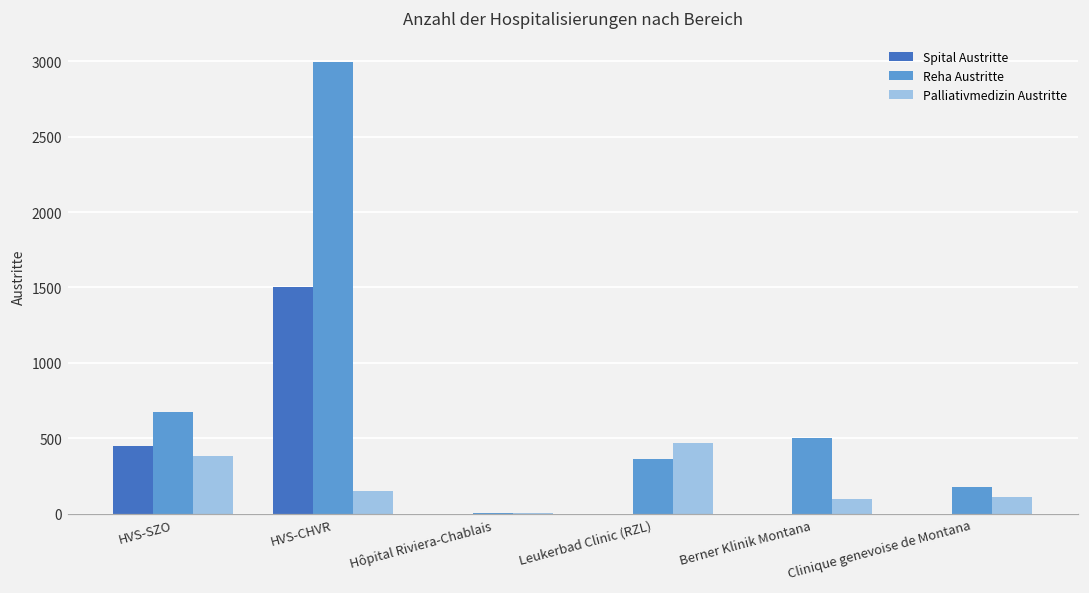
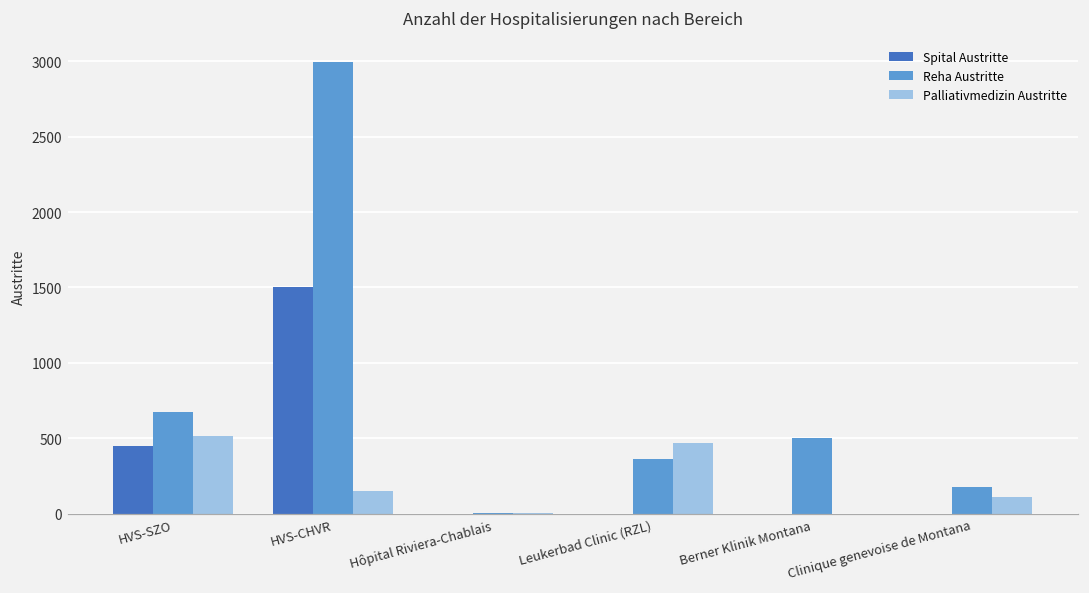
Palliativmedizin Austritte, HVS-SZO: 380 -> 510
Palliativmedizin Austritte, Berner Klinik Montana: 100 -> 0
